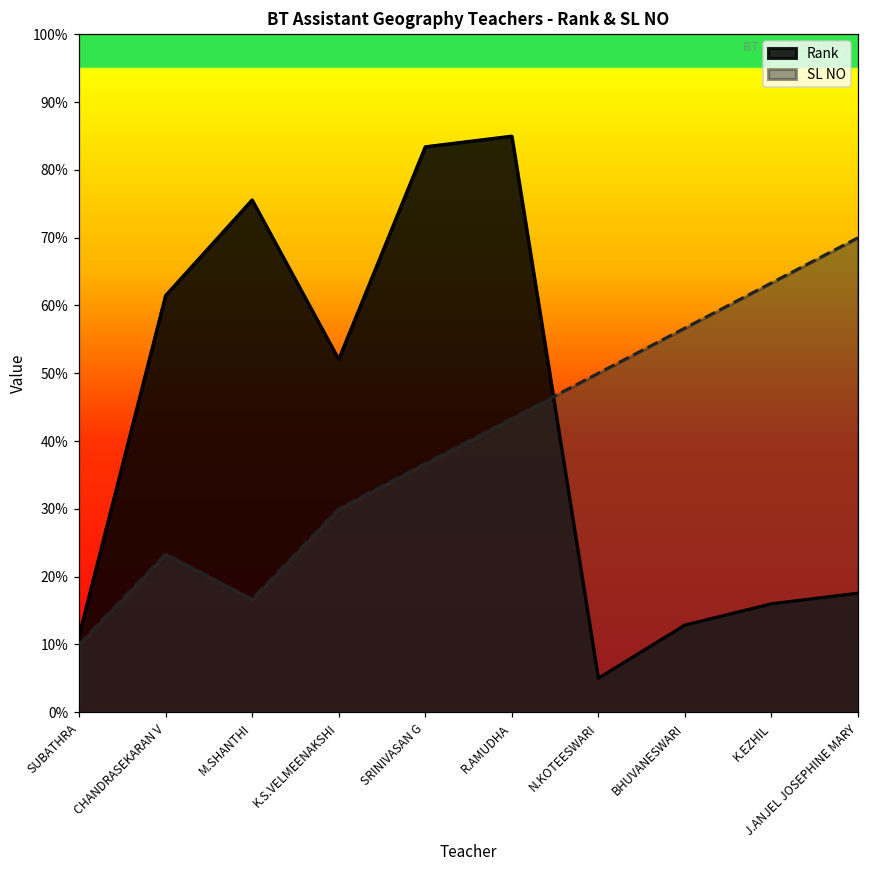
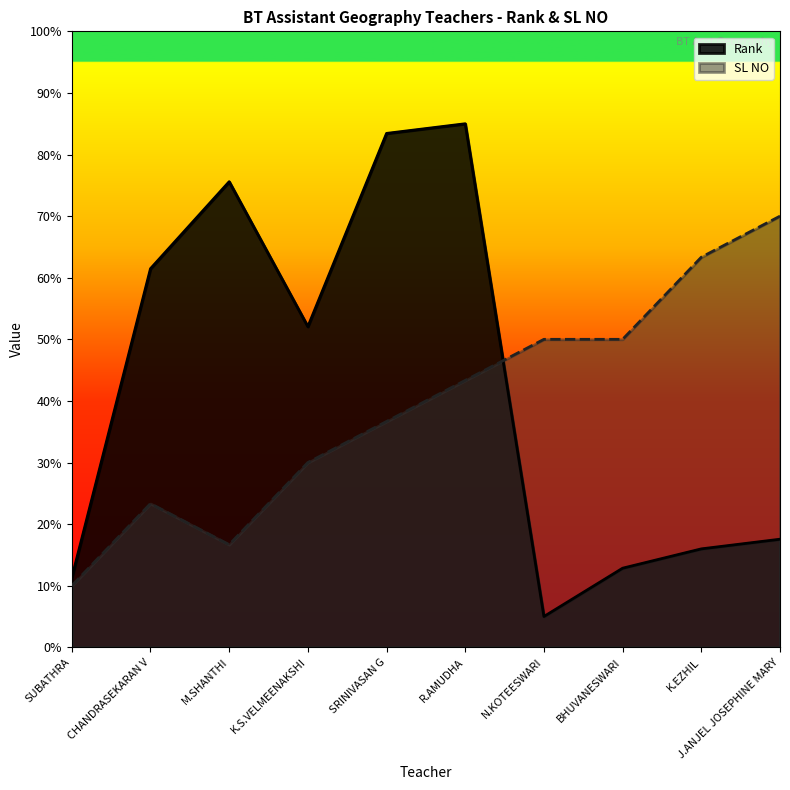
SL NO, BHUVANESWARI: 57% -> 50%
